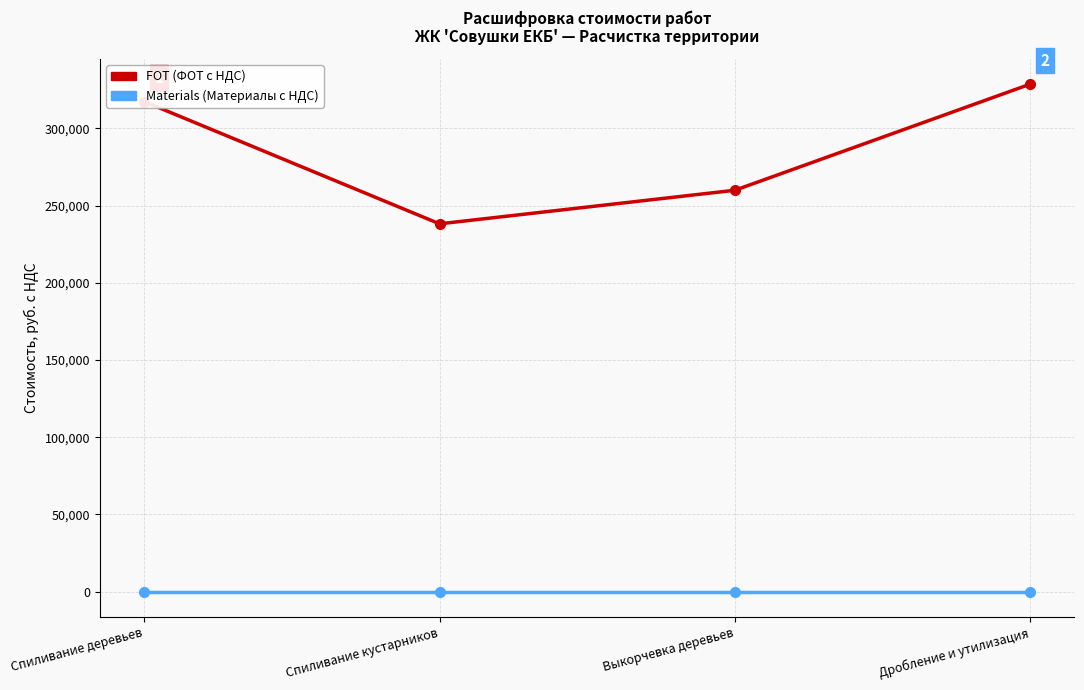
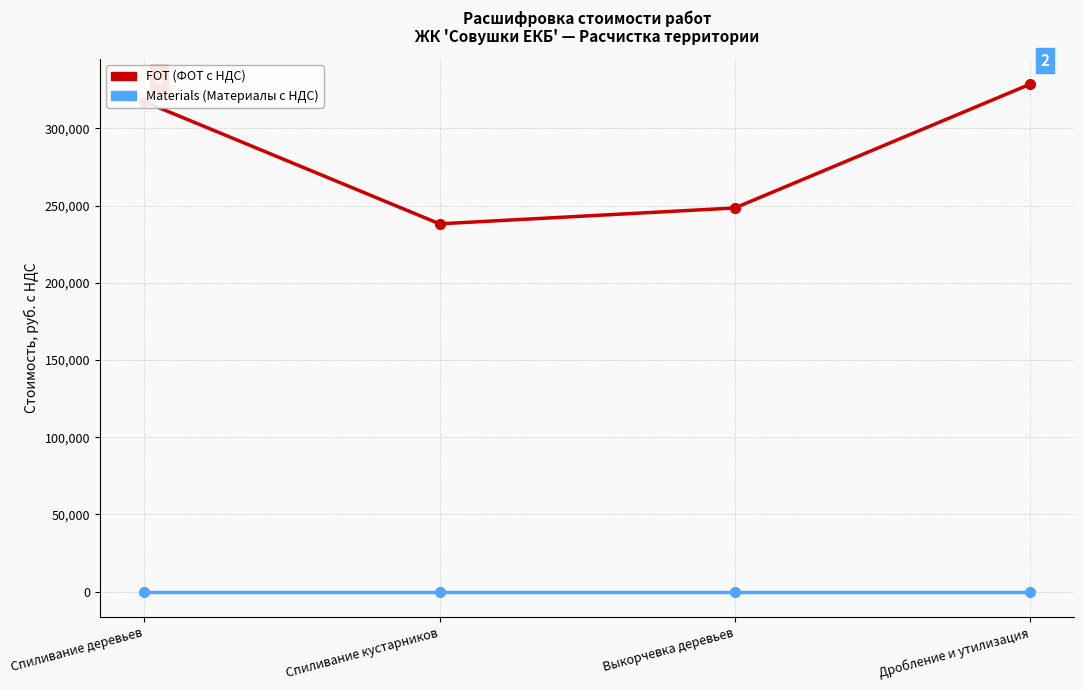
FOT (ФОТ с НДС), Выкорчевка деревьев: 260,000 -> 248,000
